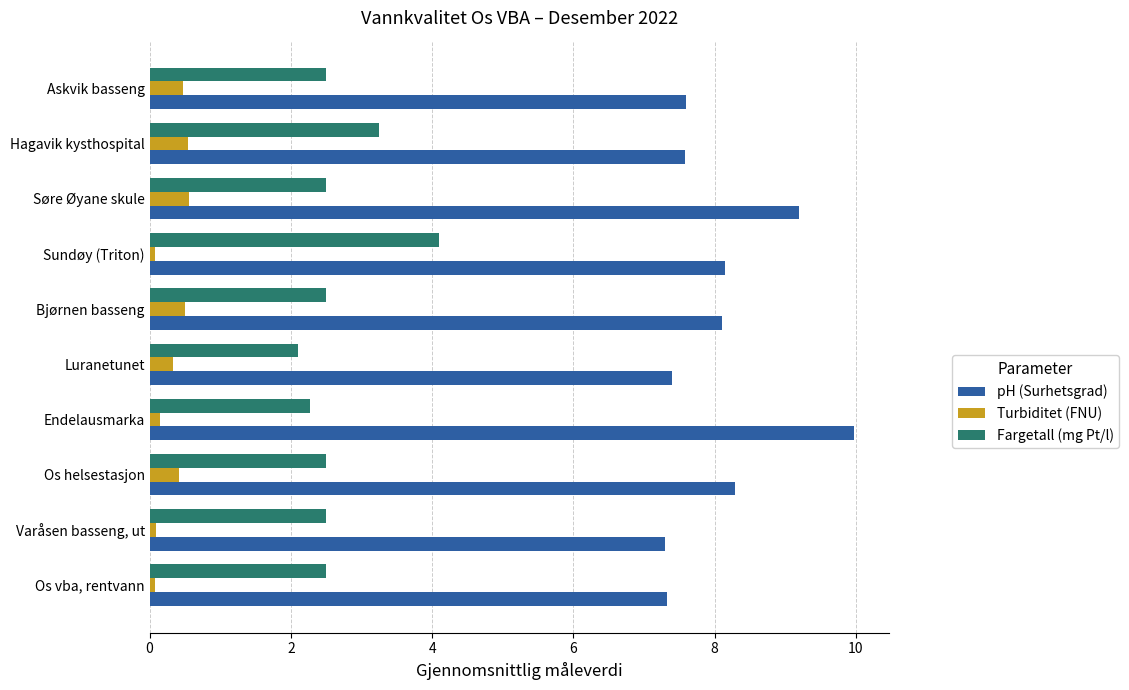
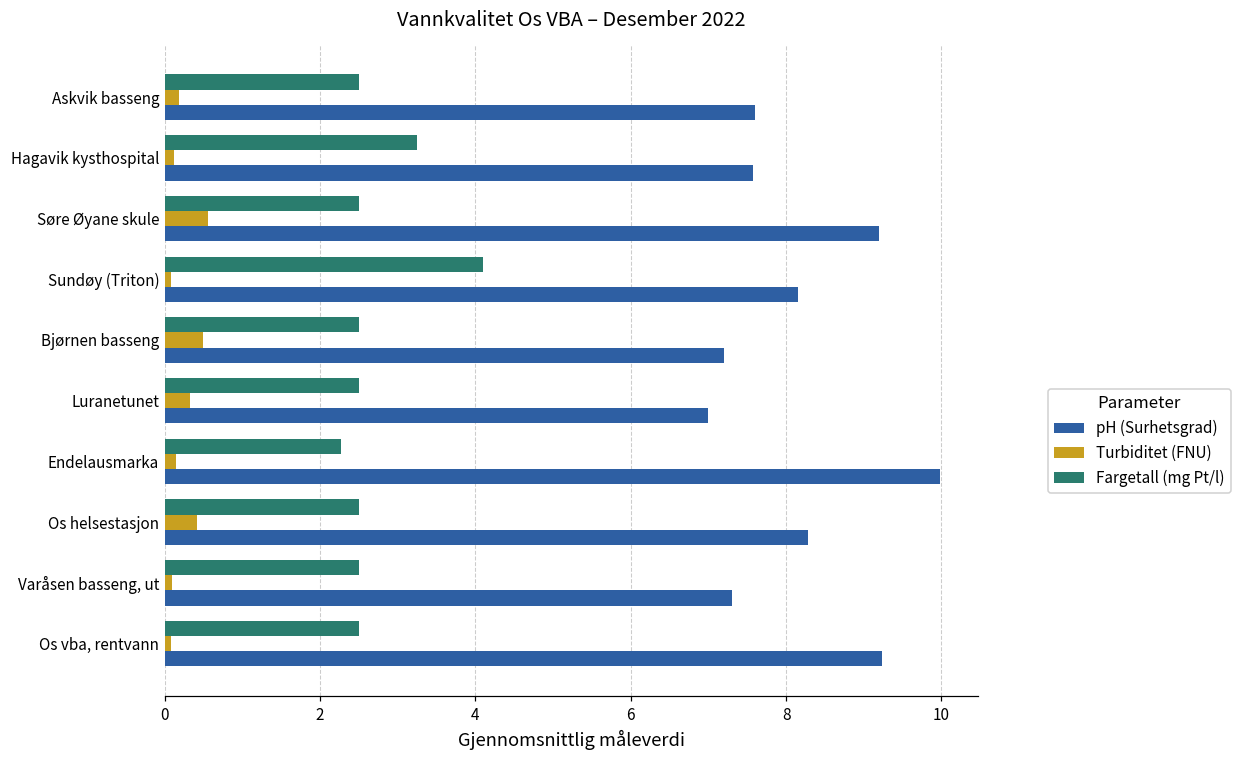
Turbiditet (FNU), Askvik basseng: 0.5 -> 0.2
Turbiditet (FNU), Hagavik kysthospital: 0.6 -> 0.1
pH (Surhetsgrad), Bjørnen basseng: 8.1 -> 7.2
Fargetall (mg Pt/l), Luranetunet: 2.1 -> 2.5
pH (Surhetsgrad), Luranetunet: 7.4 -> 7.0
pH (Surhetsgrad), Os vba, rentvann: 7.3 -> 9.2
